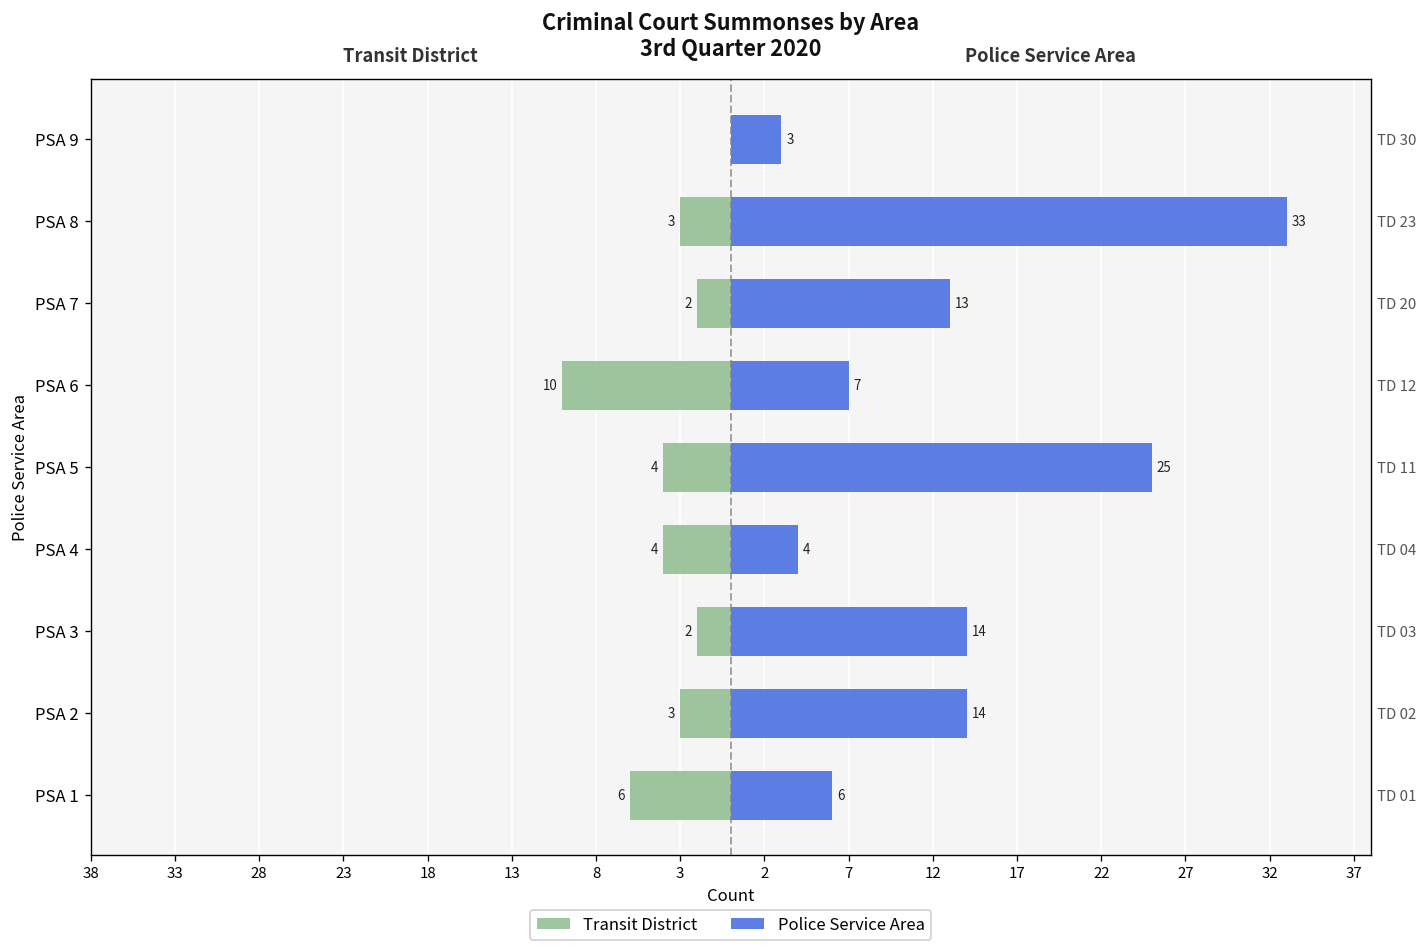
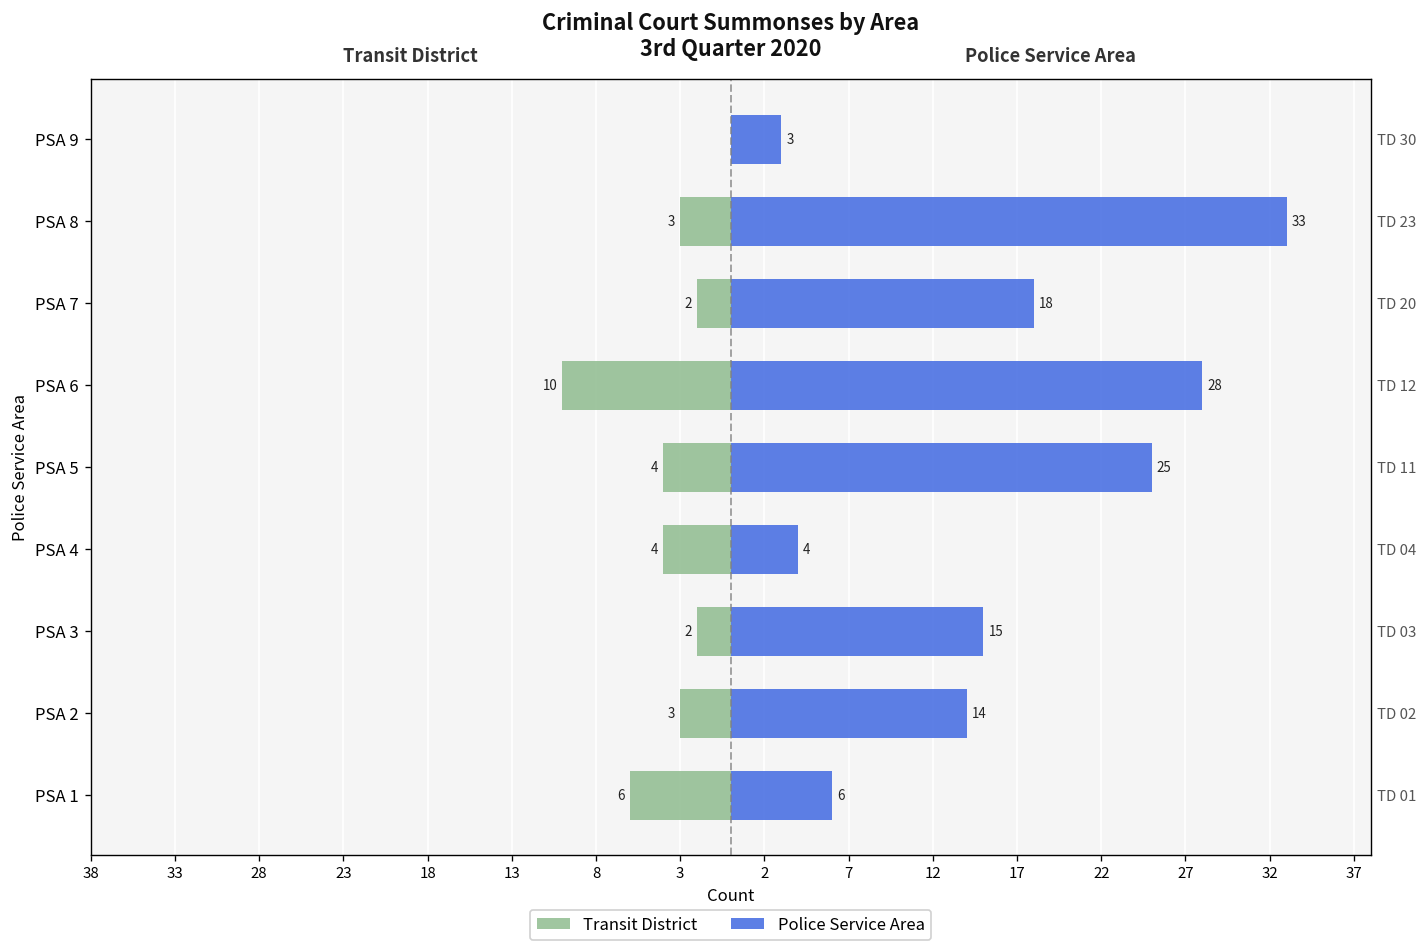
Police Service Area, PSA 7: 13 -> 18
Police Service Area, PSA 6: 7 -> 28
Police Service Area, PSA 3: 14 -> 15
